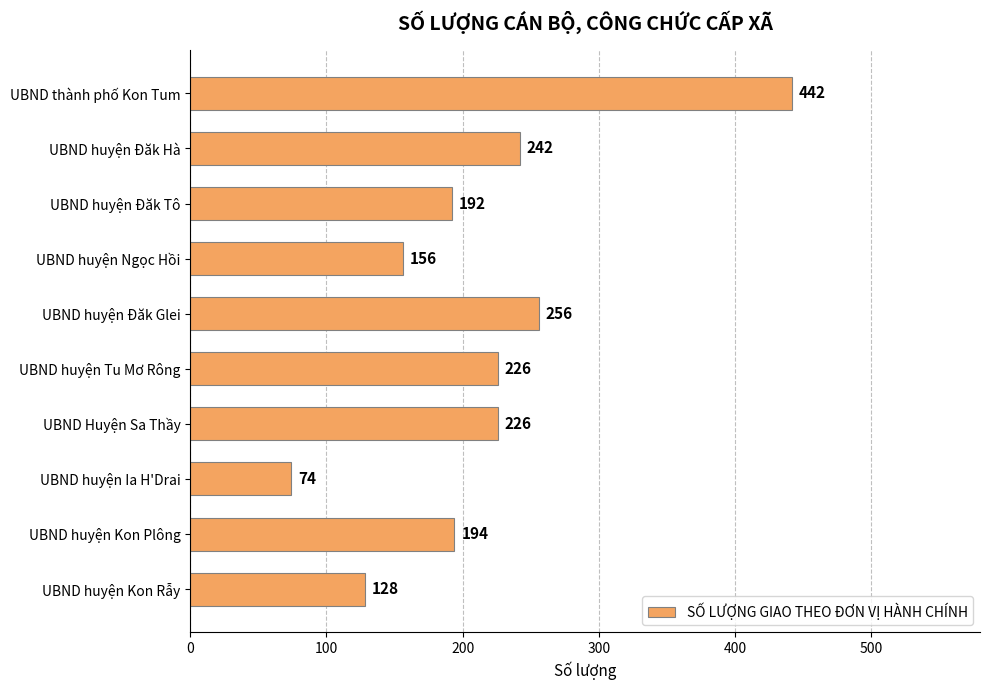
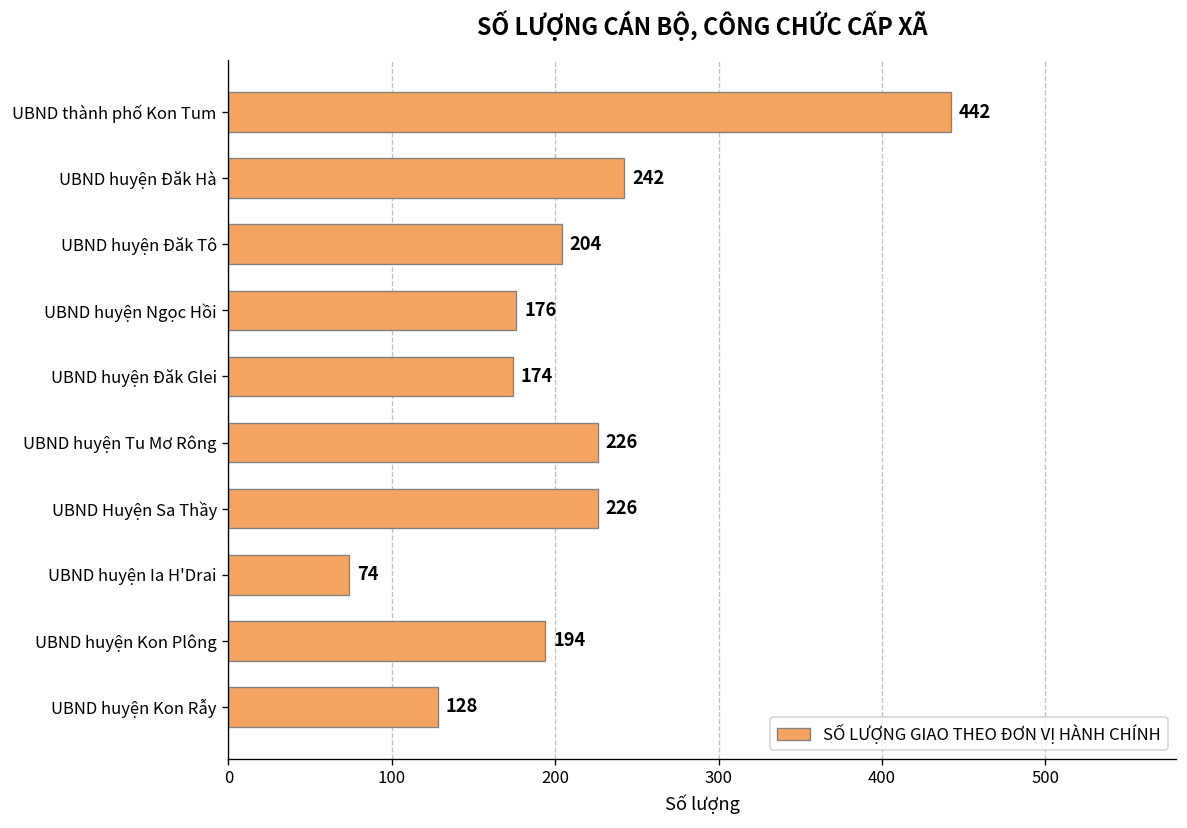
UBND huyện Đăk Tô: 192 -> 204
UBND huyện Ngọc Hồi: 156 -> 176
UBND huyện Đăk Glei: 256 -> 174
